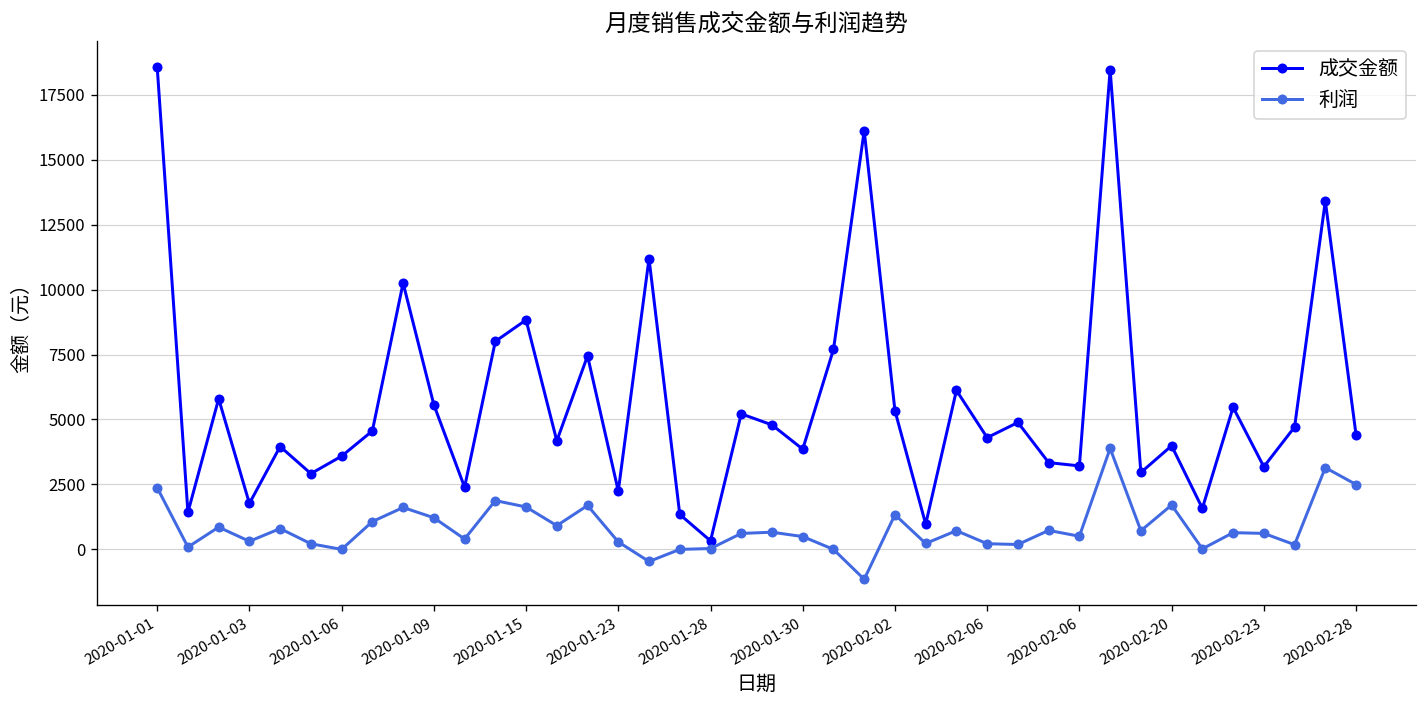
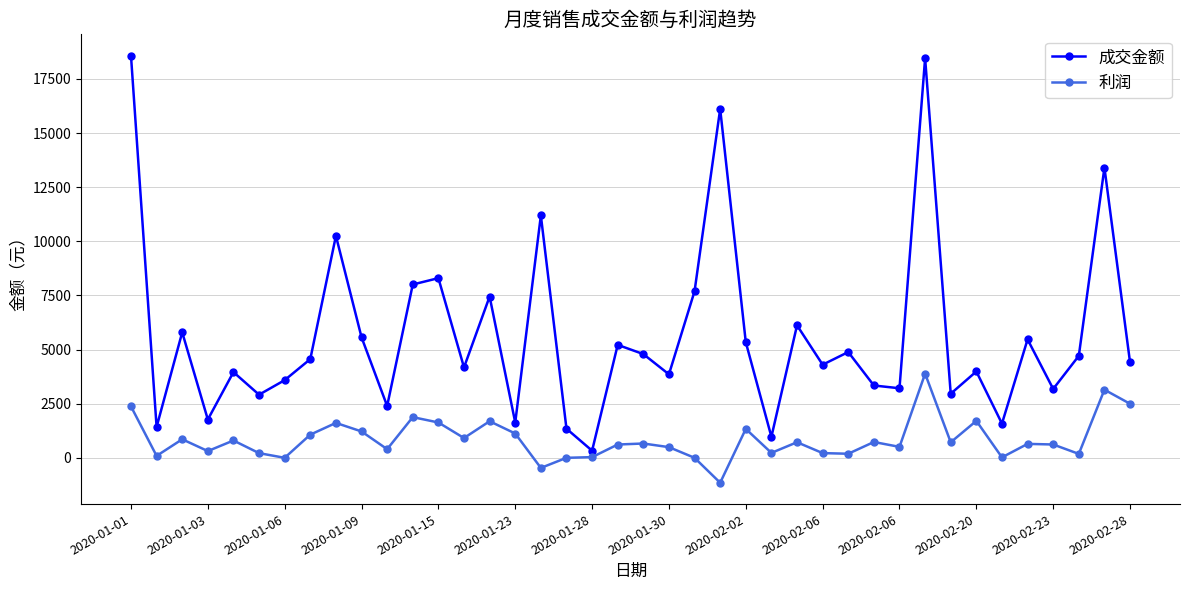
成交金额, 2020-01-15: 8800 -> 8300
成交金额, 2020-01-23: 2200 -> 1600
利润, 2020-01-23: 300 -> 1100
